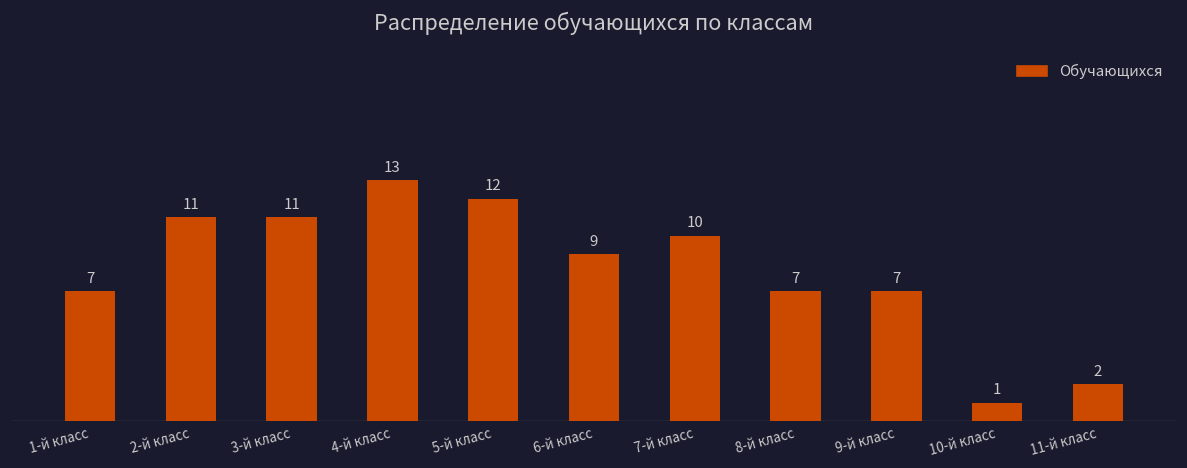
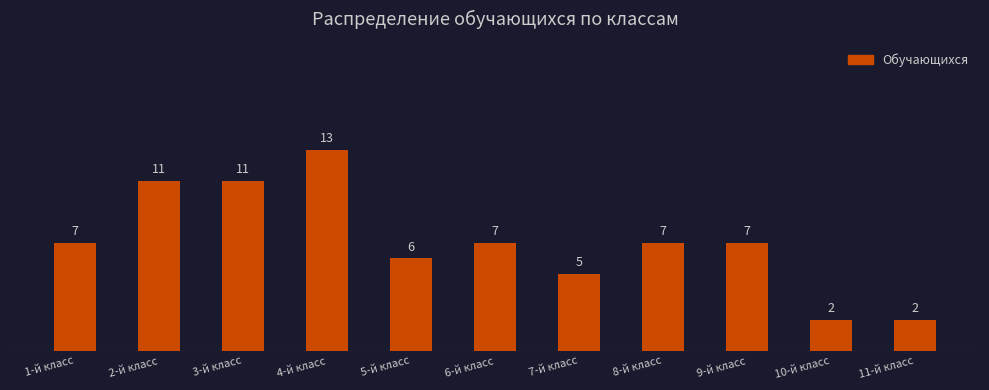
5-й класс: 12 -> 6
6-й класс: 9 -> 7
7-й класс: 10 -> 5
10-й класс: 1 -> 2
